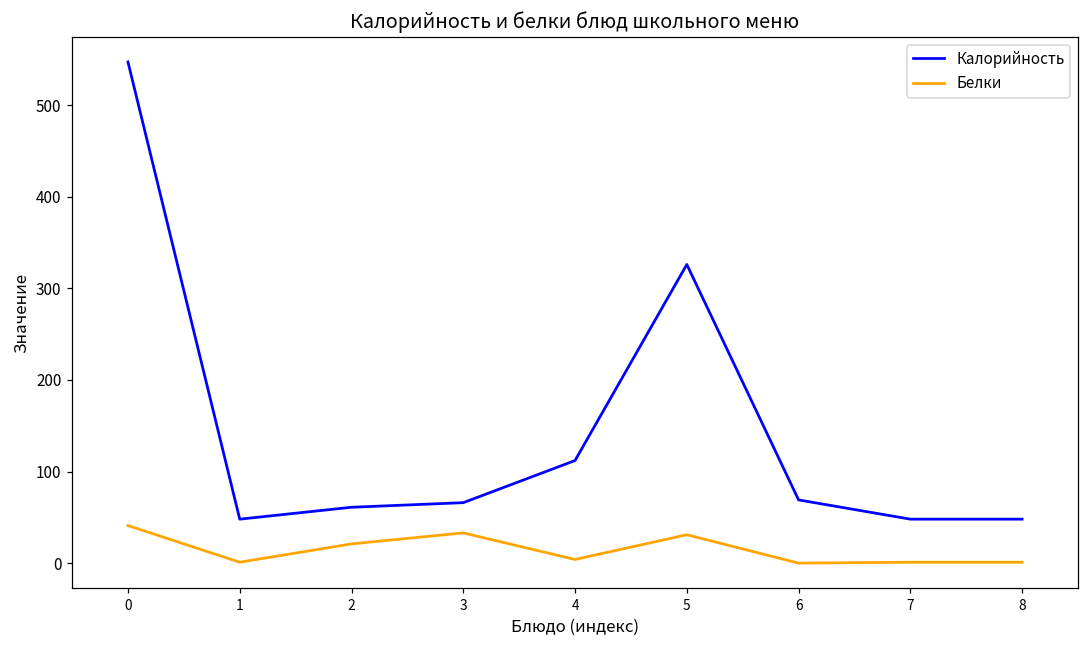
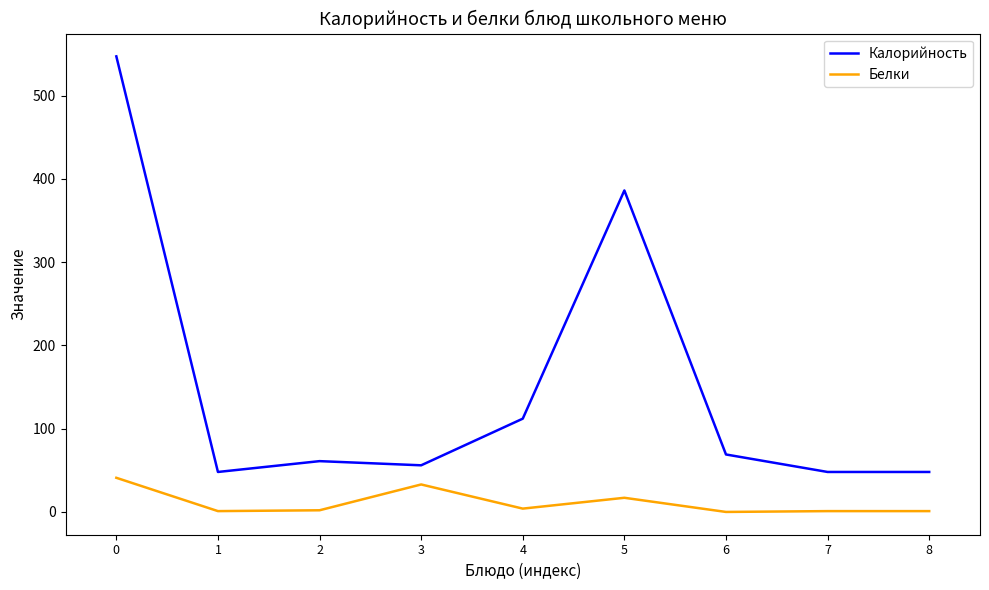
Белки, 2: 20 -> 0
Калорийность, 3: 70 -> 60
Калорийность, 5: 330 -> 390
Белки, 5: 30 -> 20
